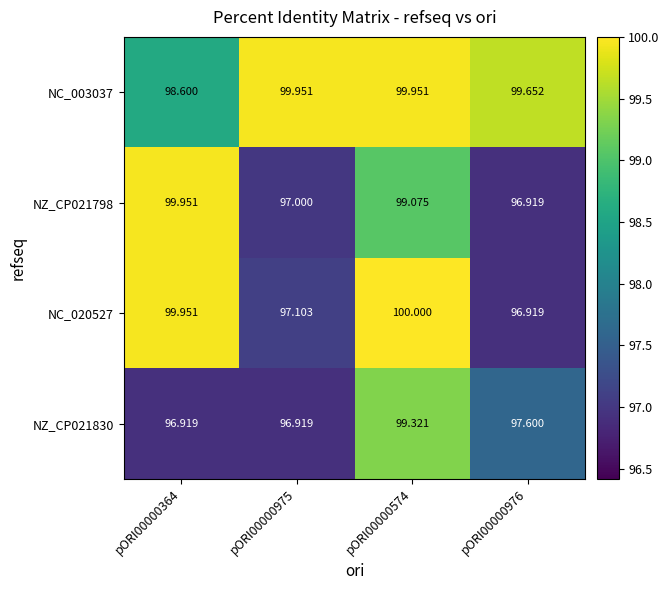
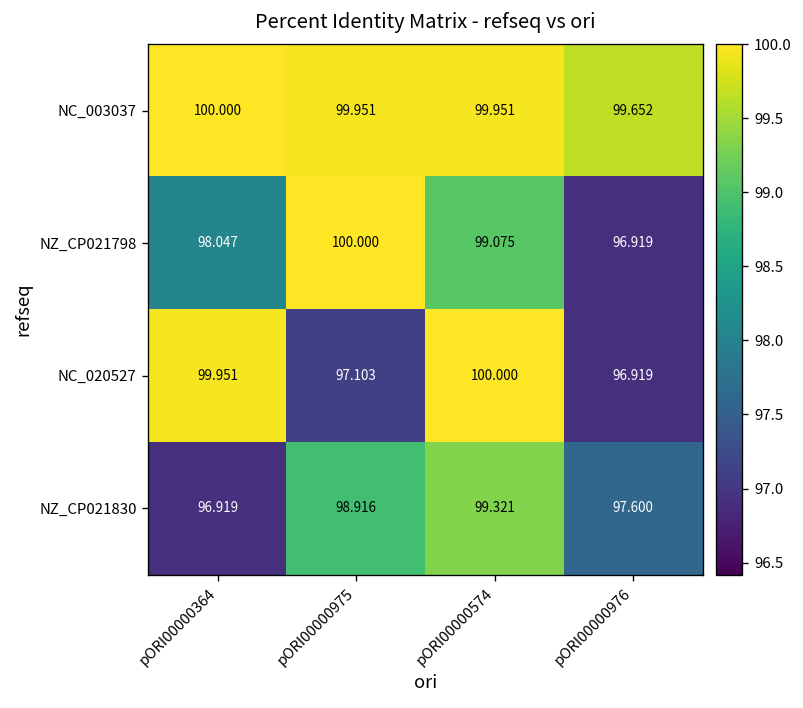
NC_003037, pORI00000364: 98.600 -> 100.000
NZ_CP021798, pORI00000364: 99.951 -> 98.047
NZ_CP021798, pORI00000975: 97.000 -> 100.000
NZ_CP021830, pORI00000975: 96.919 -> 98.916
